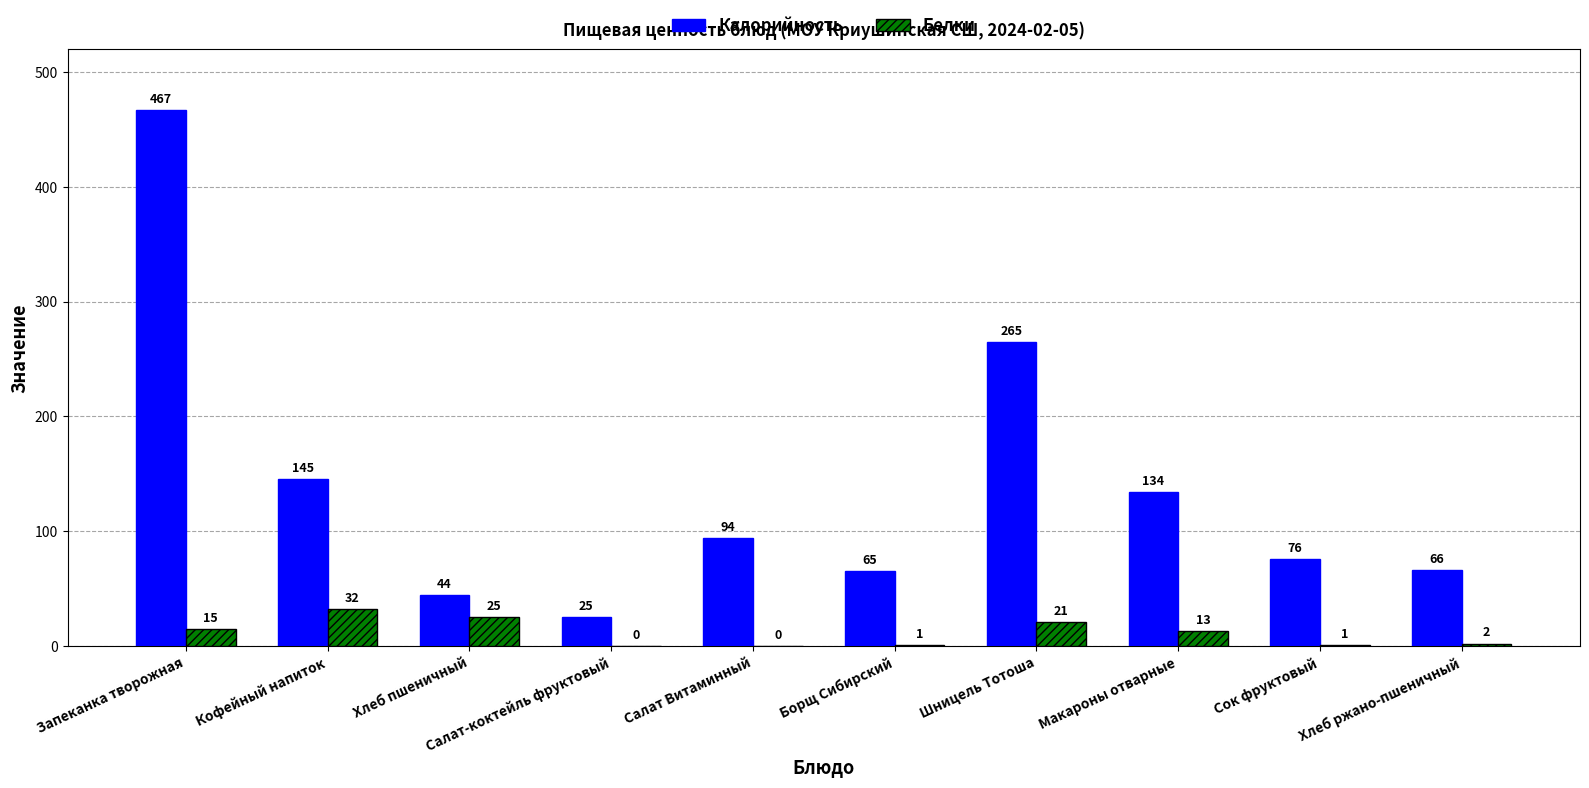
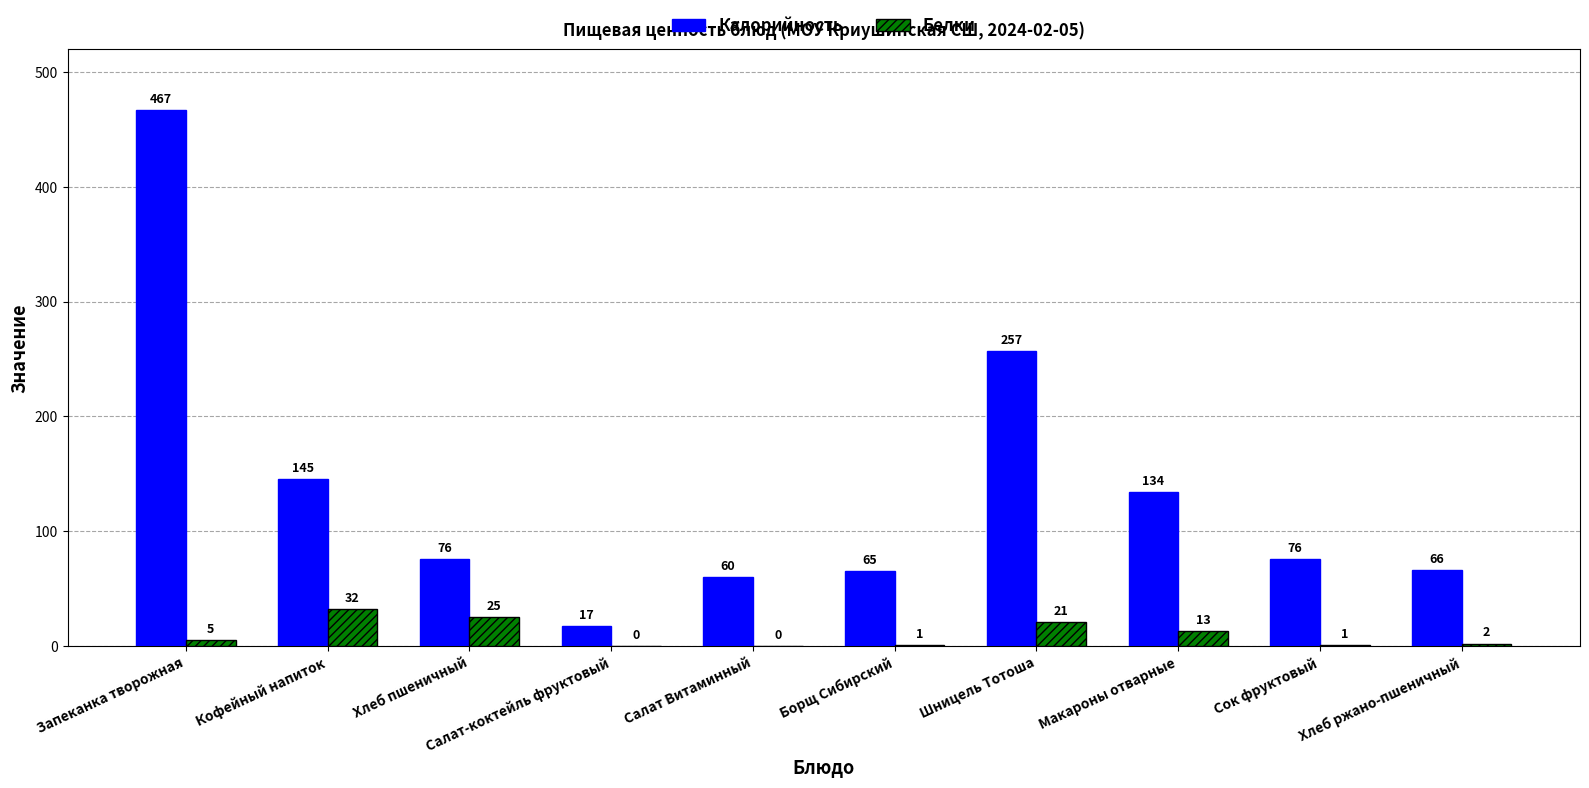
Белки, Запеканка творожная: 15 -> 5
Калорийность, Хлеб пшеничный: 44 -> 76
Калорийность, Салат-коктейль фруктовый: 25 -> 17
Калорийность, Салат Витаминный: 94 -> 60
Калорийность, Шницель Тотоша: 265 -> 257
